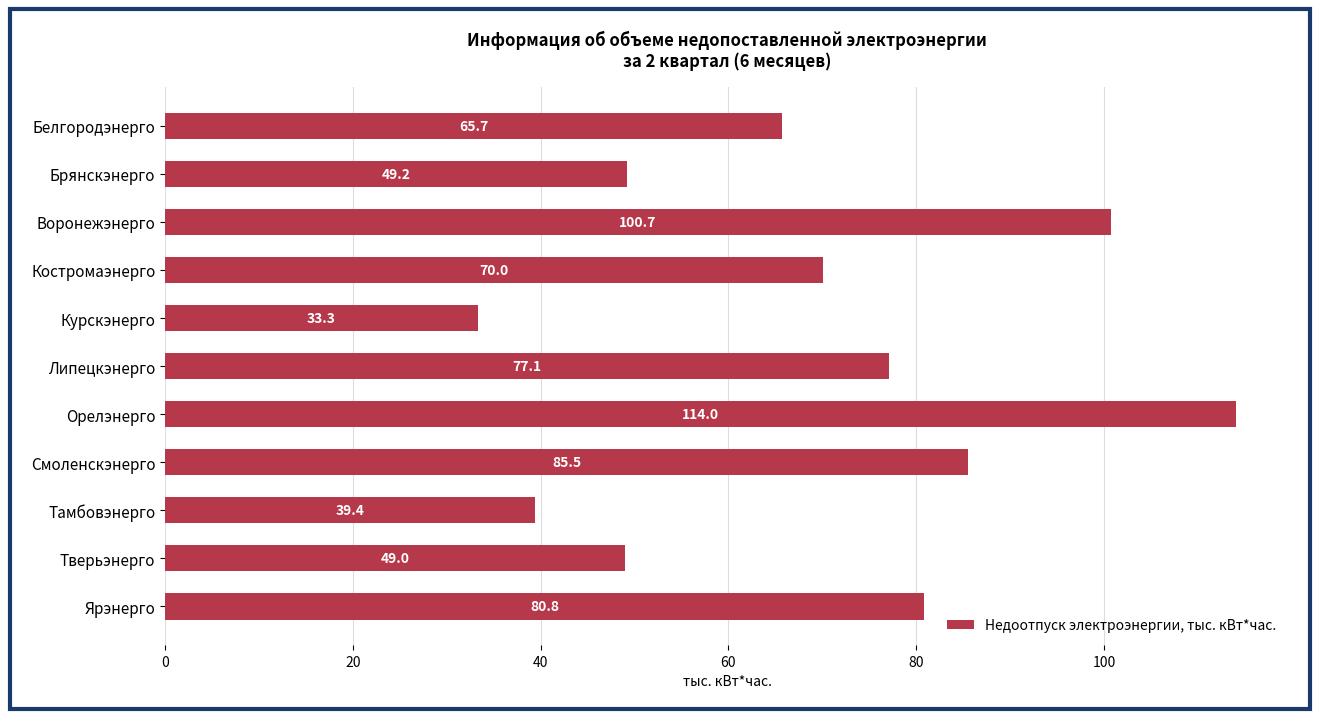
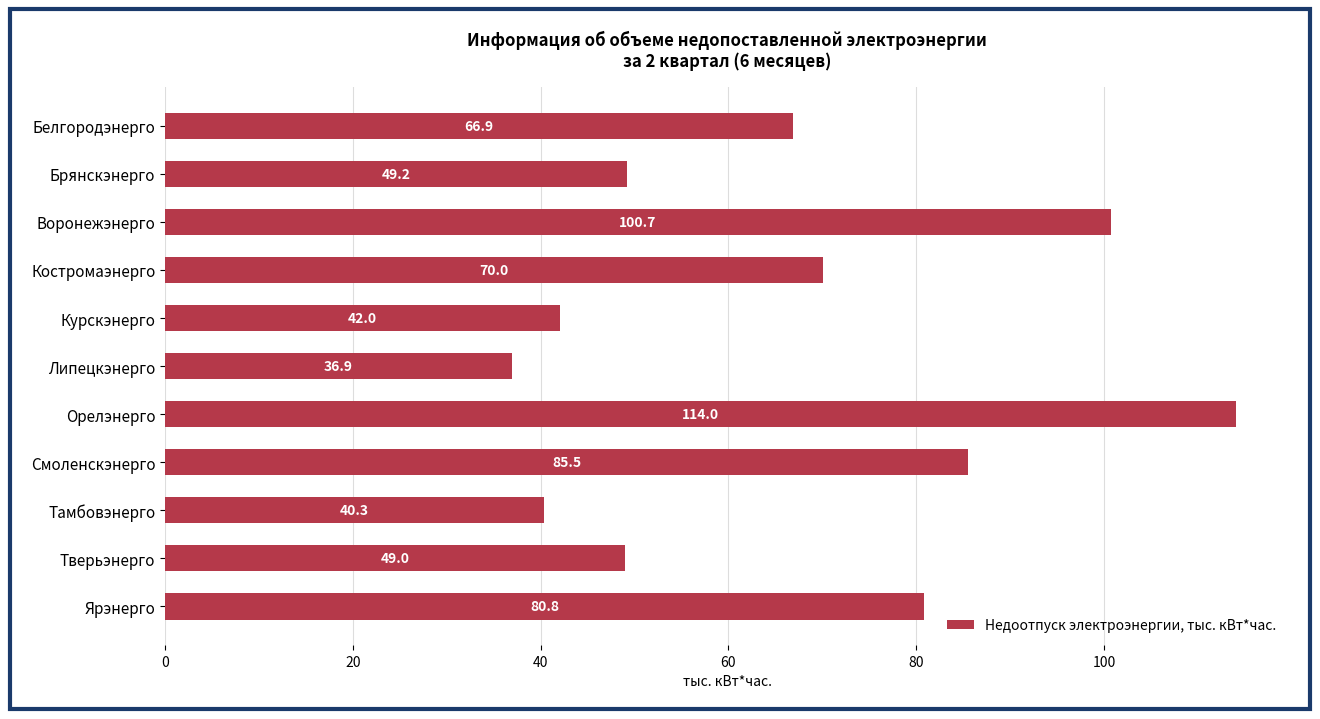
Белгородэнерго: 65.7 -> 66.9
Курскэнерго: 33.3 -> 42.0
Липецкэнерго: 77.1 -> 36.9
Тамбовэнерго: 39.4 -> 40.3
